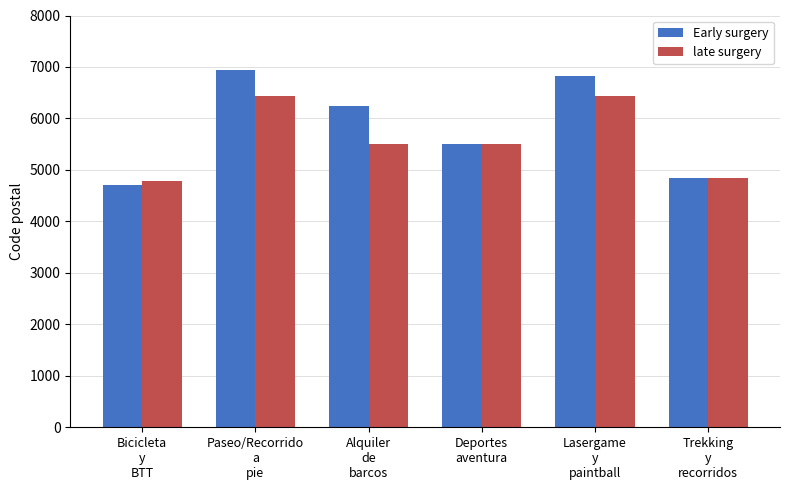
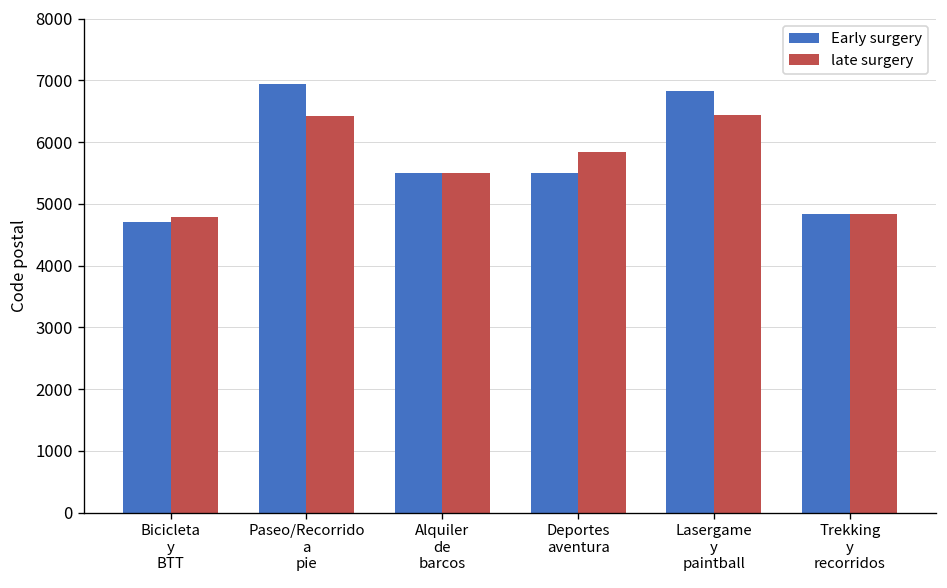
Early surgery, Alquiler de barcos: 6200 -> 5500
late surgery, Deportes aventura: 5500 -> 5800
